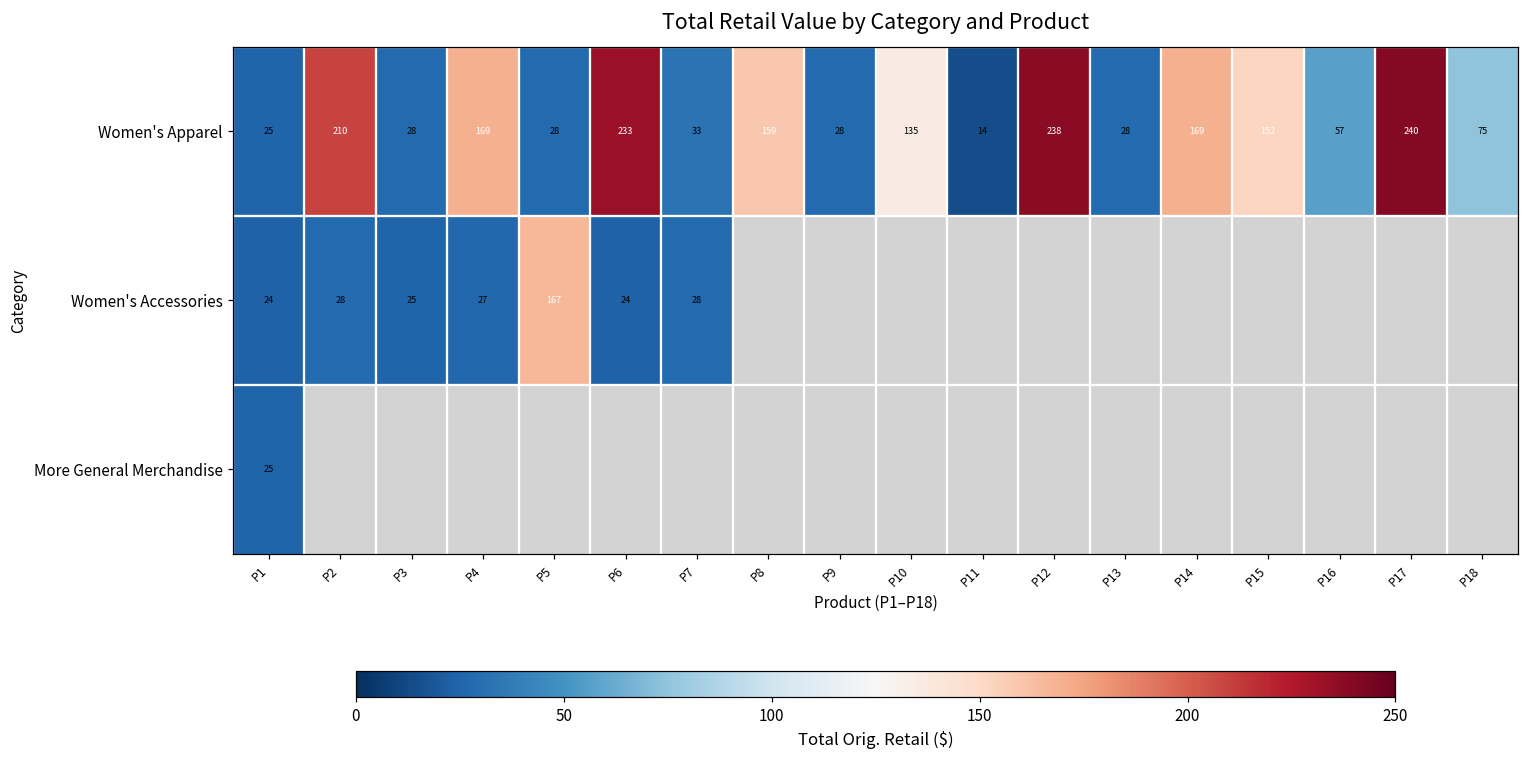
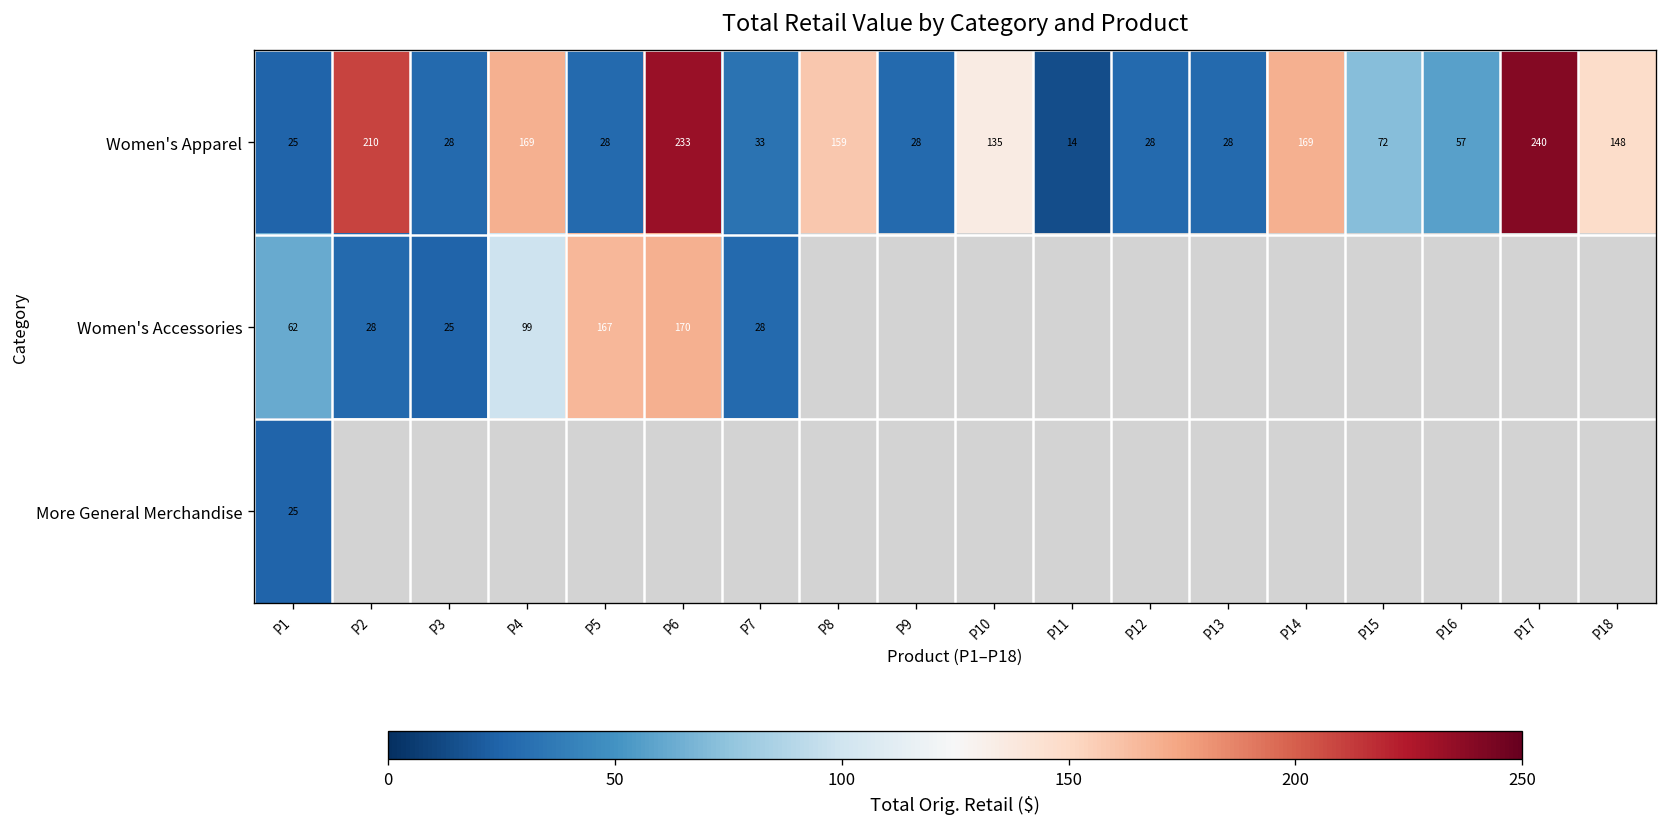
Women's Apparel, P12: 238 -> 28
Women's Apparel, P15: 152 -> 72
Women's Apparel, P18: 75 -> 148
Women's Accessories, P1: 24 -> 62
Women's Accessories, P4: 27 -> 99
Women's Accessories, P6: 24 -> 170
